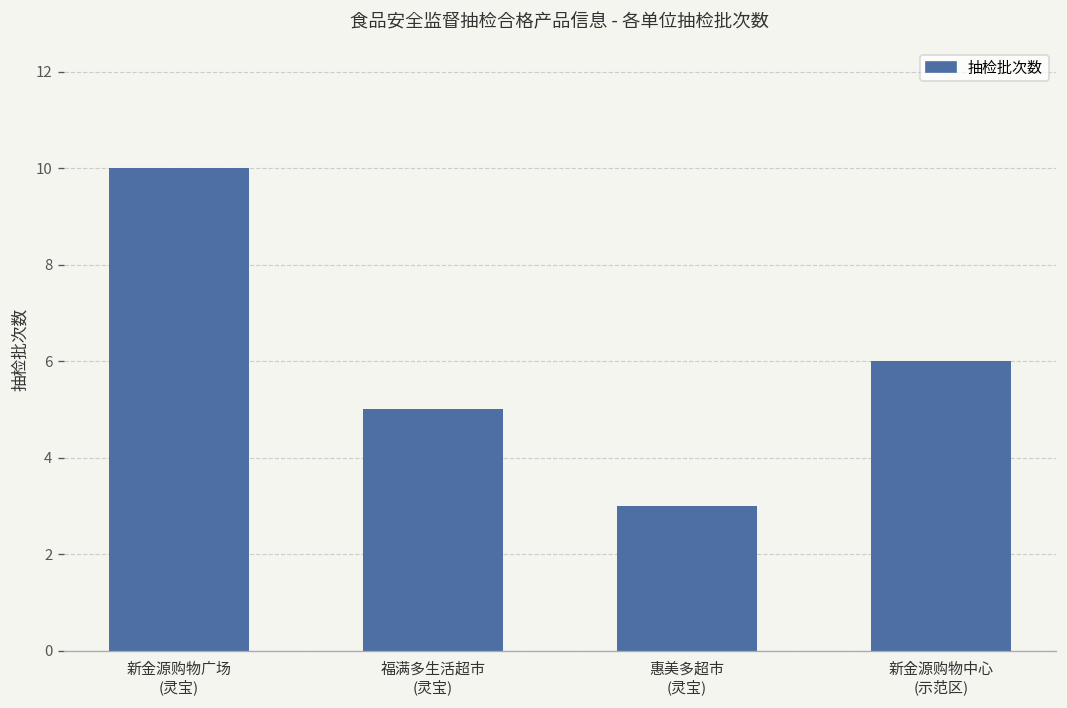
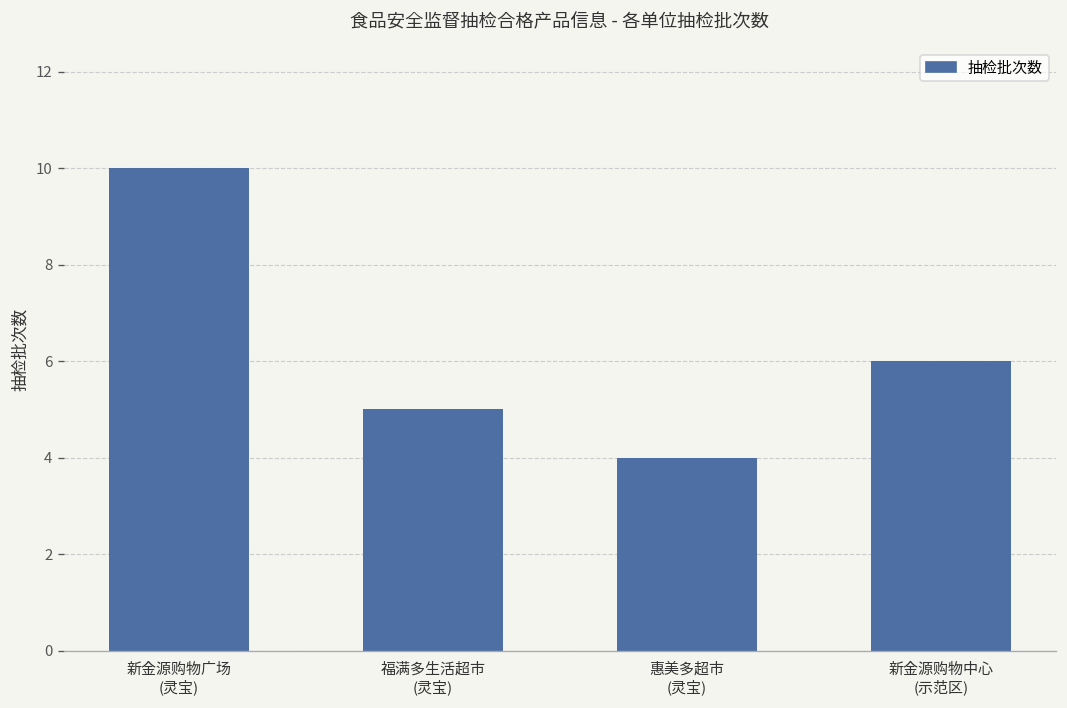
惠美多超市 (灵宝): 3 -> 4
